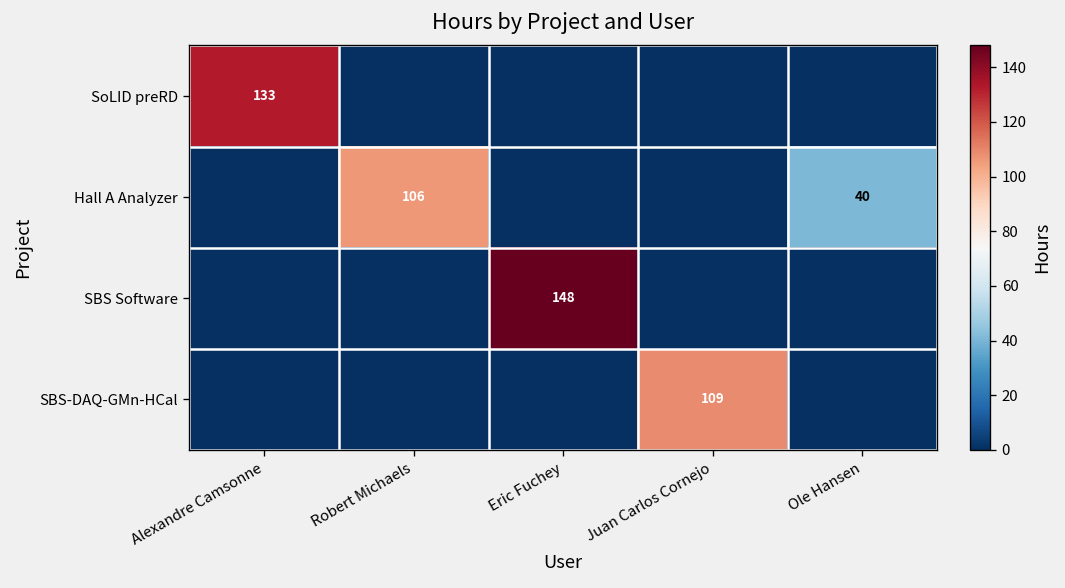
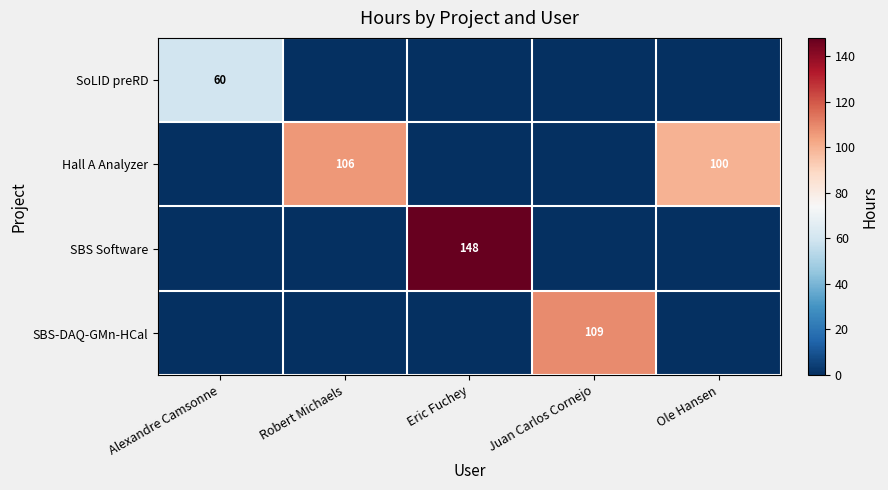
SoLID preRD, Alexandre Camsonne: 133 -> 60
Hall A Analyzer, Ole Hansen: 40 -> 100
